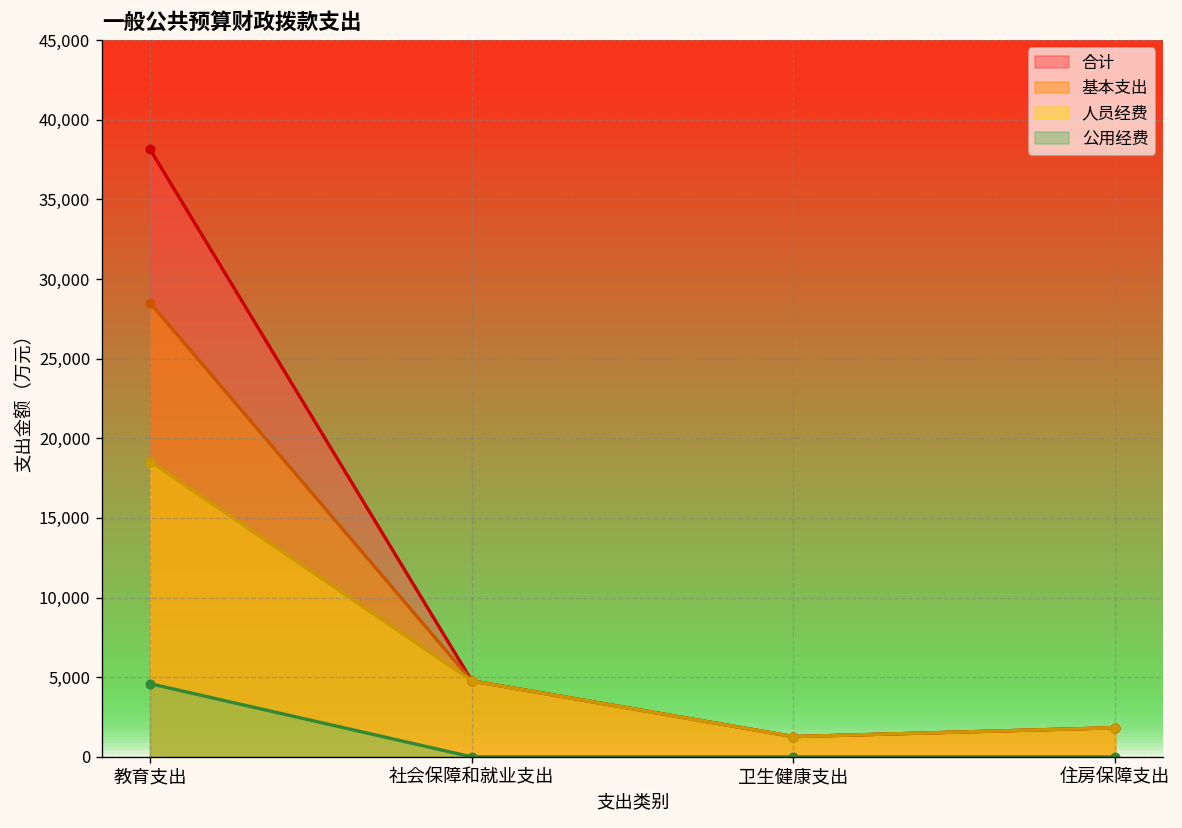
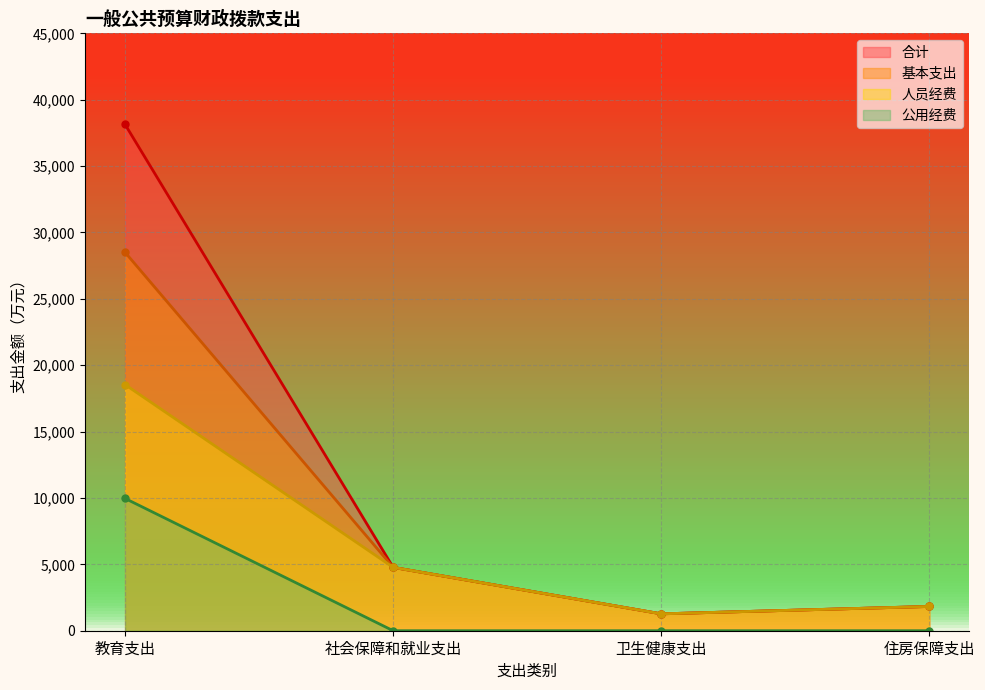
公用经费, 教育支出: 4,600 -> 10,000
